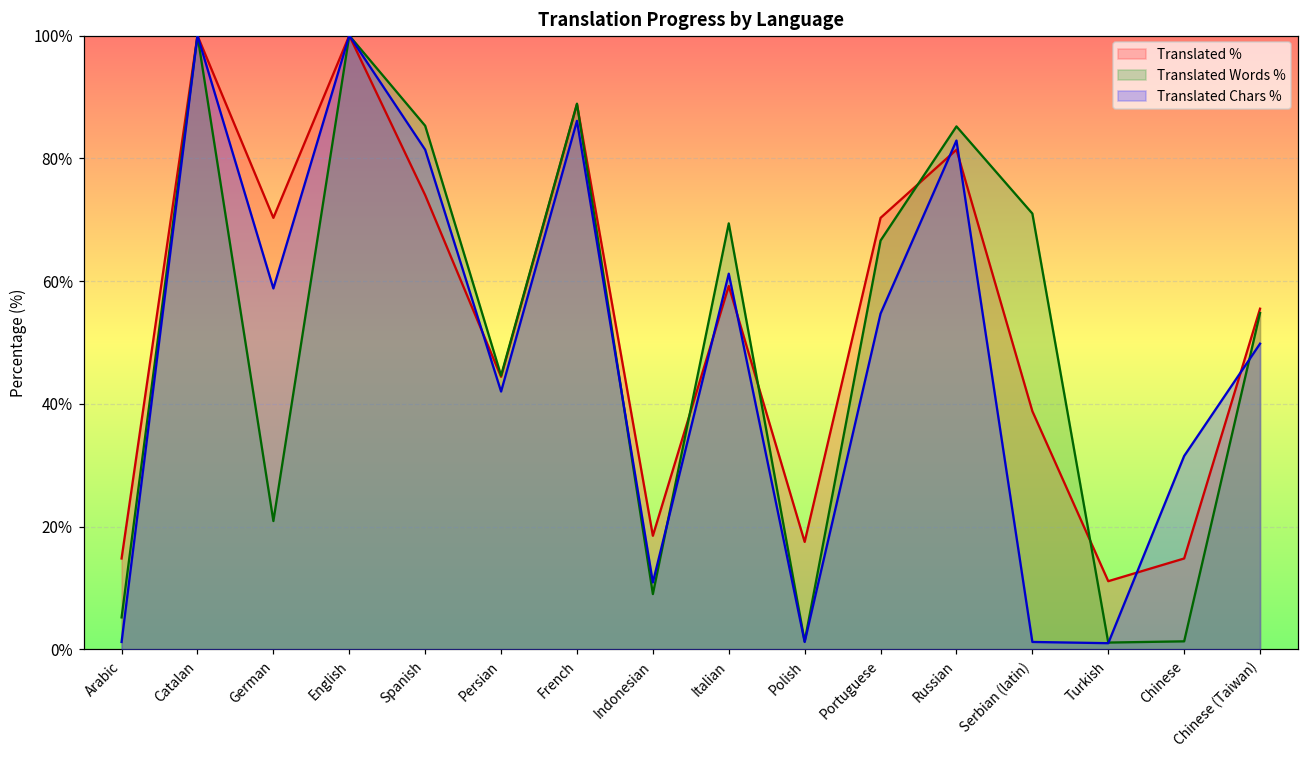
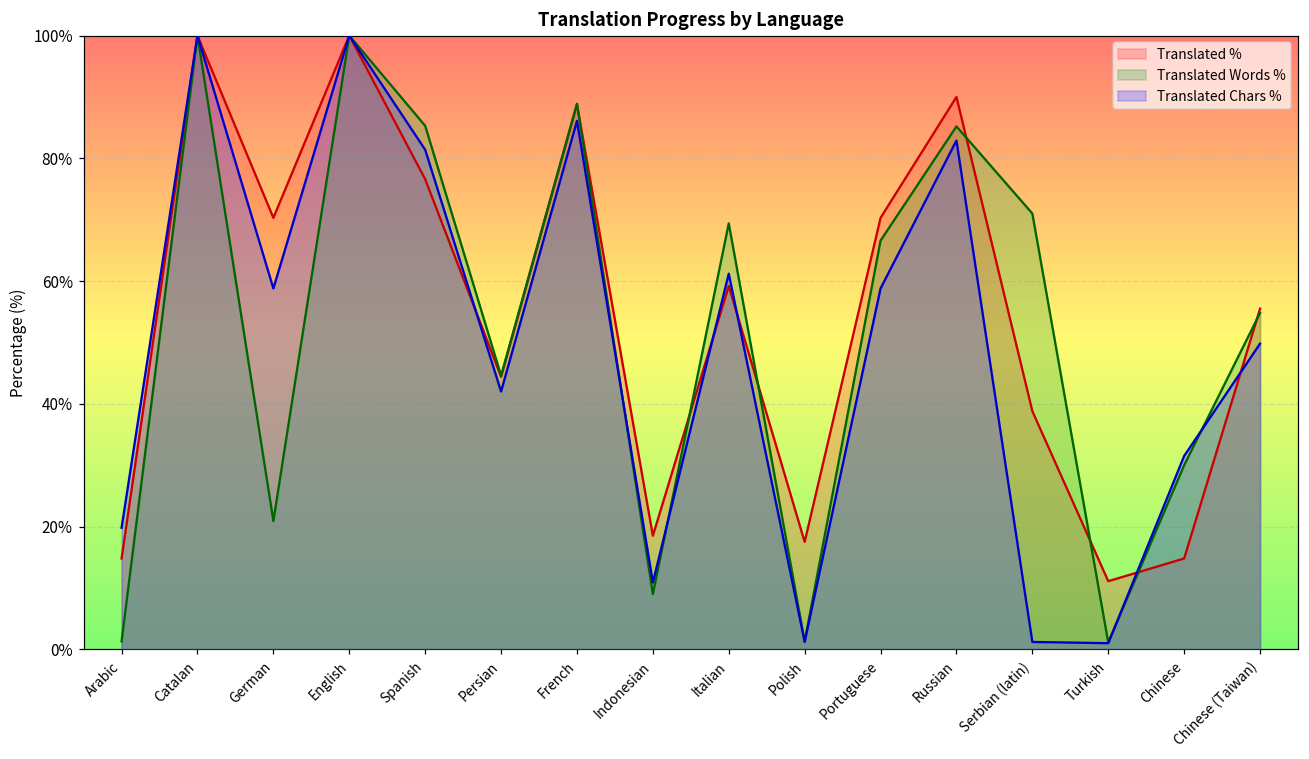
Translated Words %, Arabic: 5% -> 1%
Translated Chars %, Arabic: 1% -> 20%
Translated %, Spanish: 74% -> 77%
Translated Chars %, Portuguese: 55% -> 59%
Translated %, Russian: 81% -> 90%
Translated Words %, Chinese: 1% -> 30%
